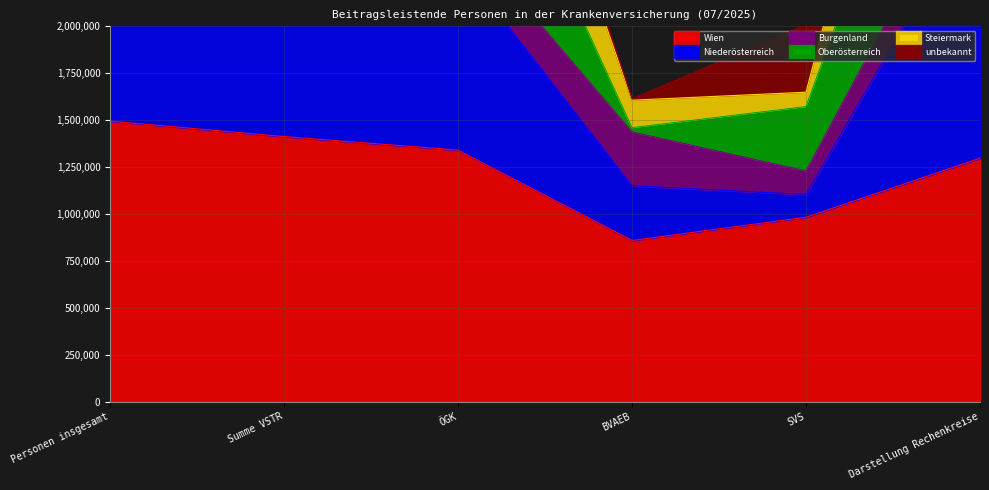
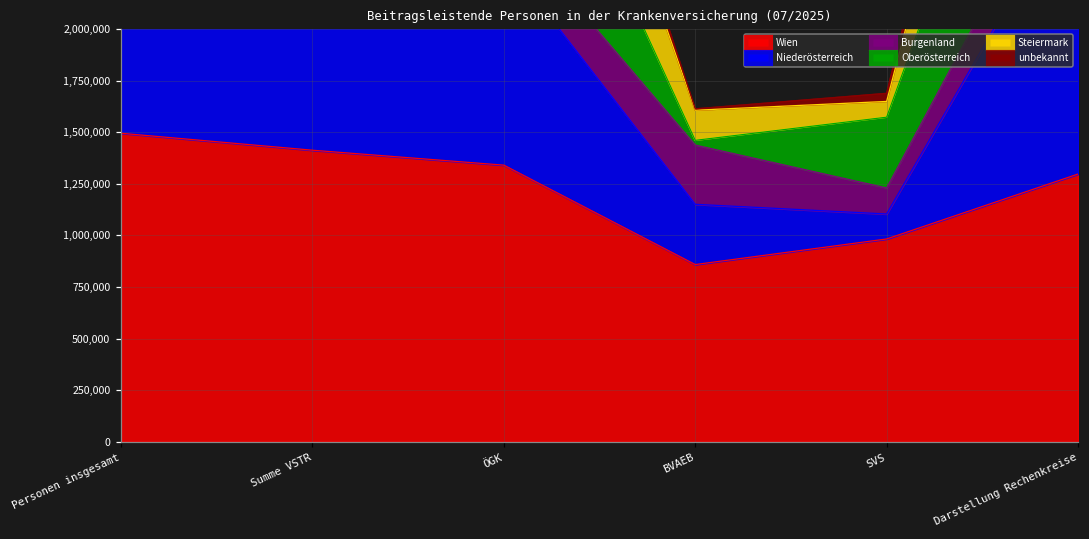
unbekannt, SVS: 360,000 -> 40,000
